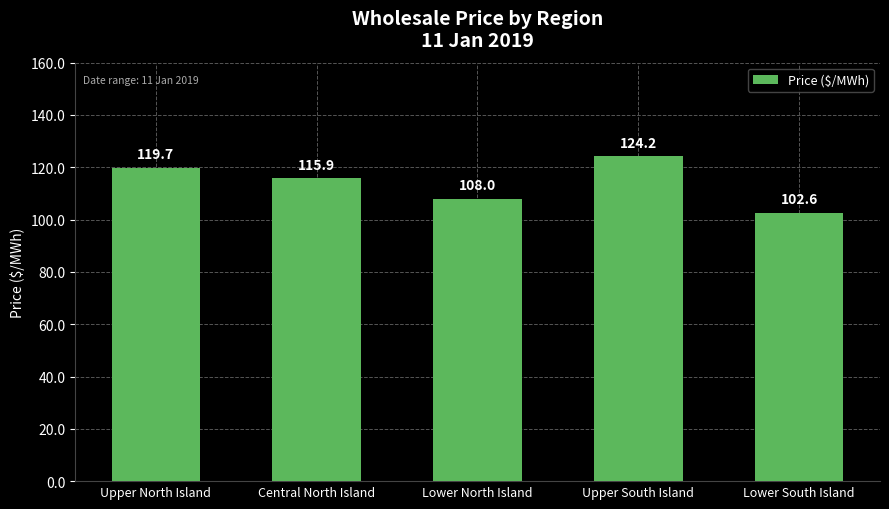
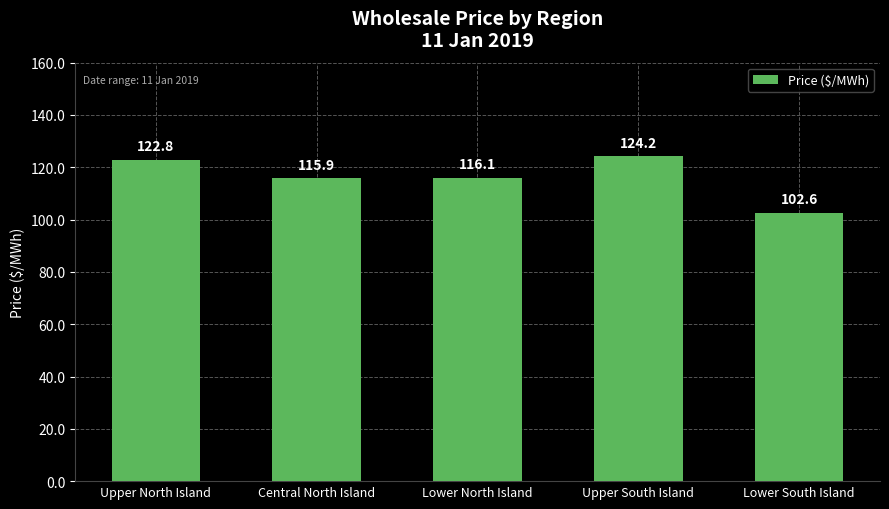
Upper North Island: 119.7 -> 122.8
Lower North Island: 108.0 -> 116.1
